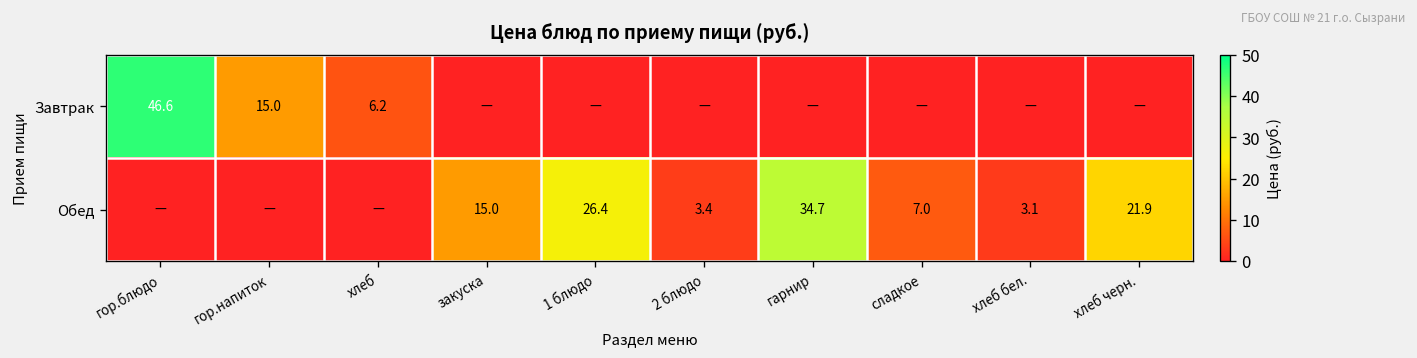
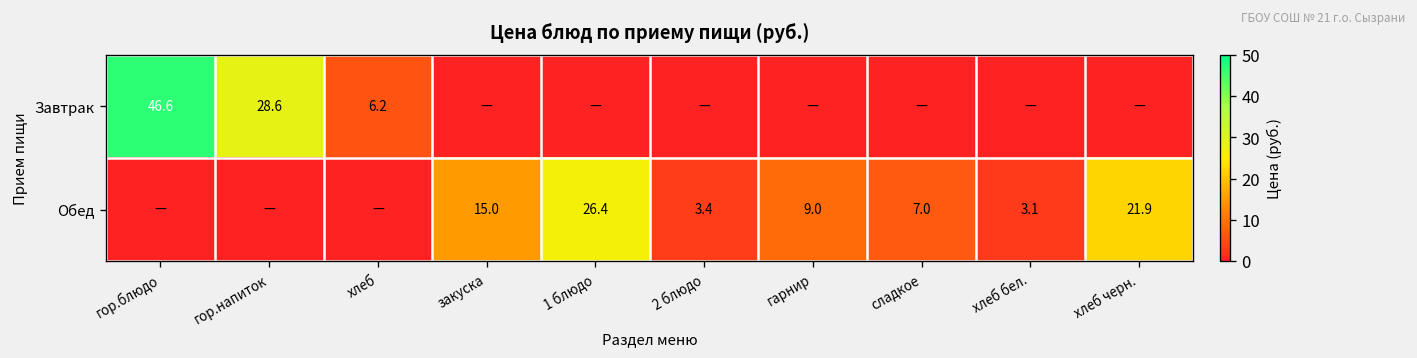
Завтрак, гор.напиток: 15.0 -> 28.6
Обед, гарнир: 34.7 -> 9.0
